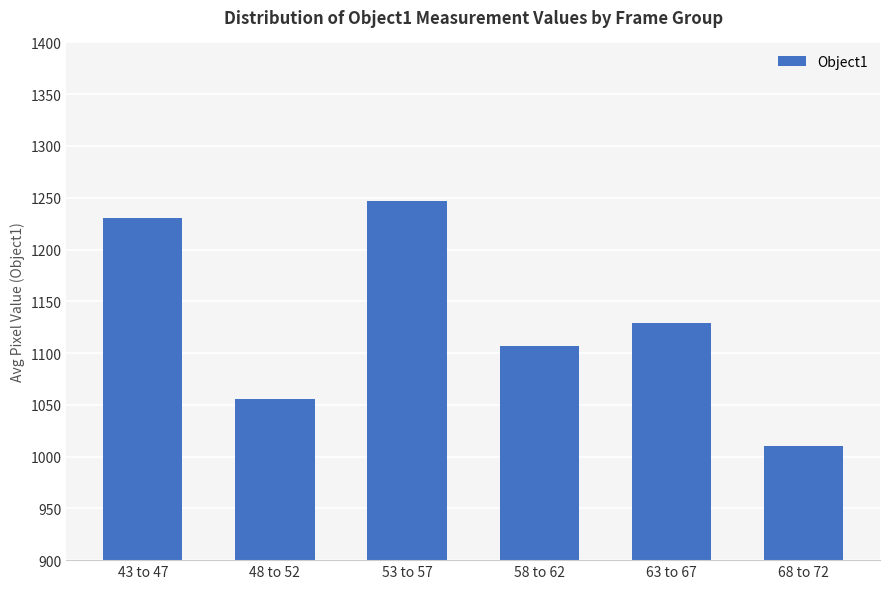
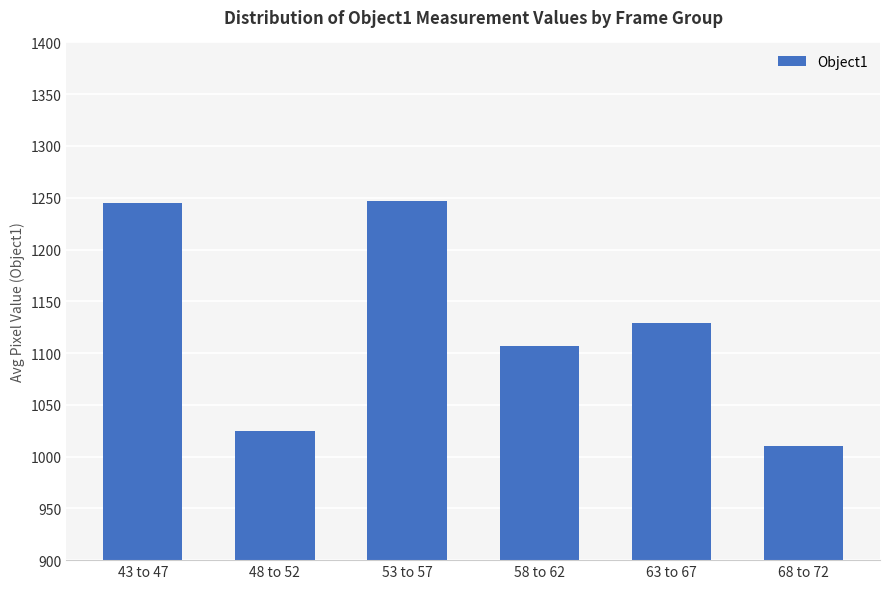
43 to 47: 1230 -> 1245
48 to 52: 1056 -> 1025
